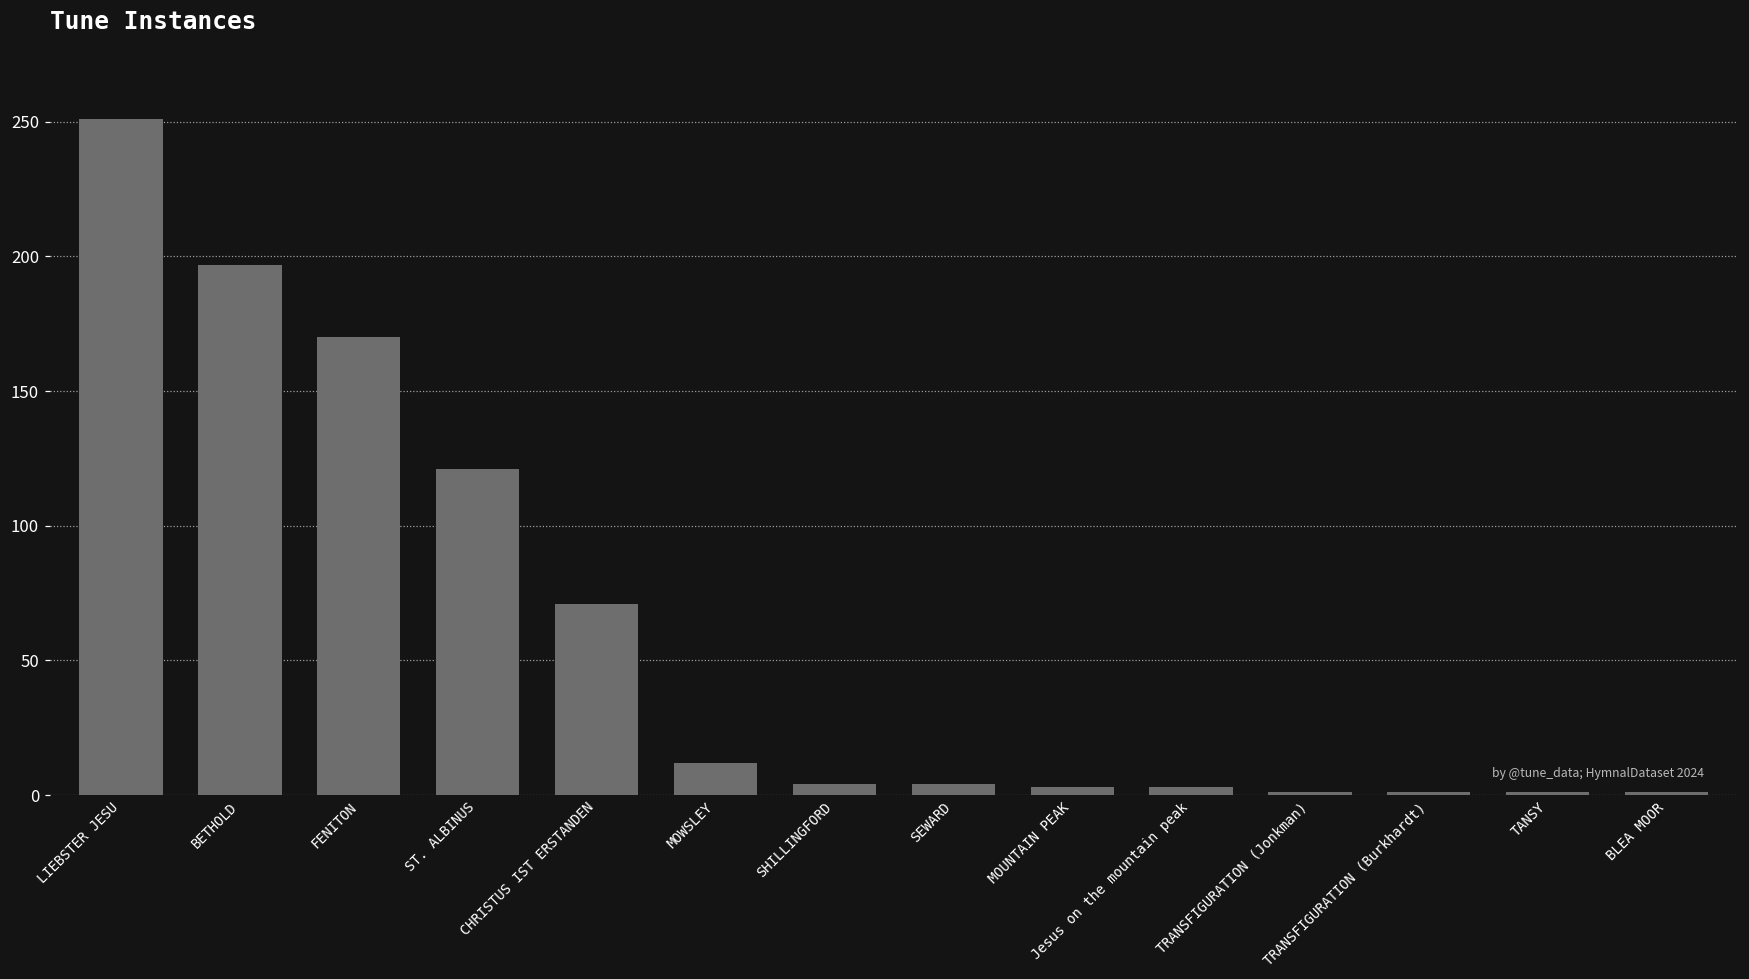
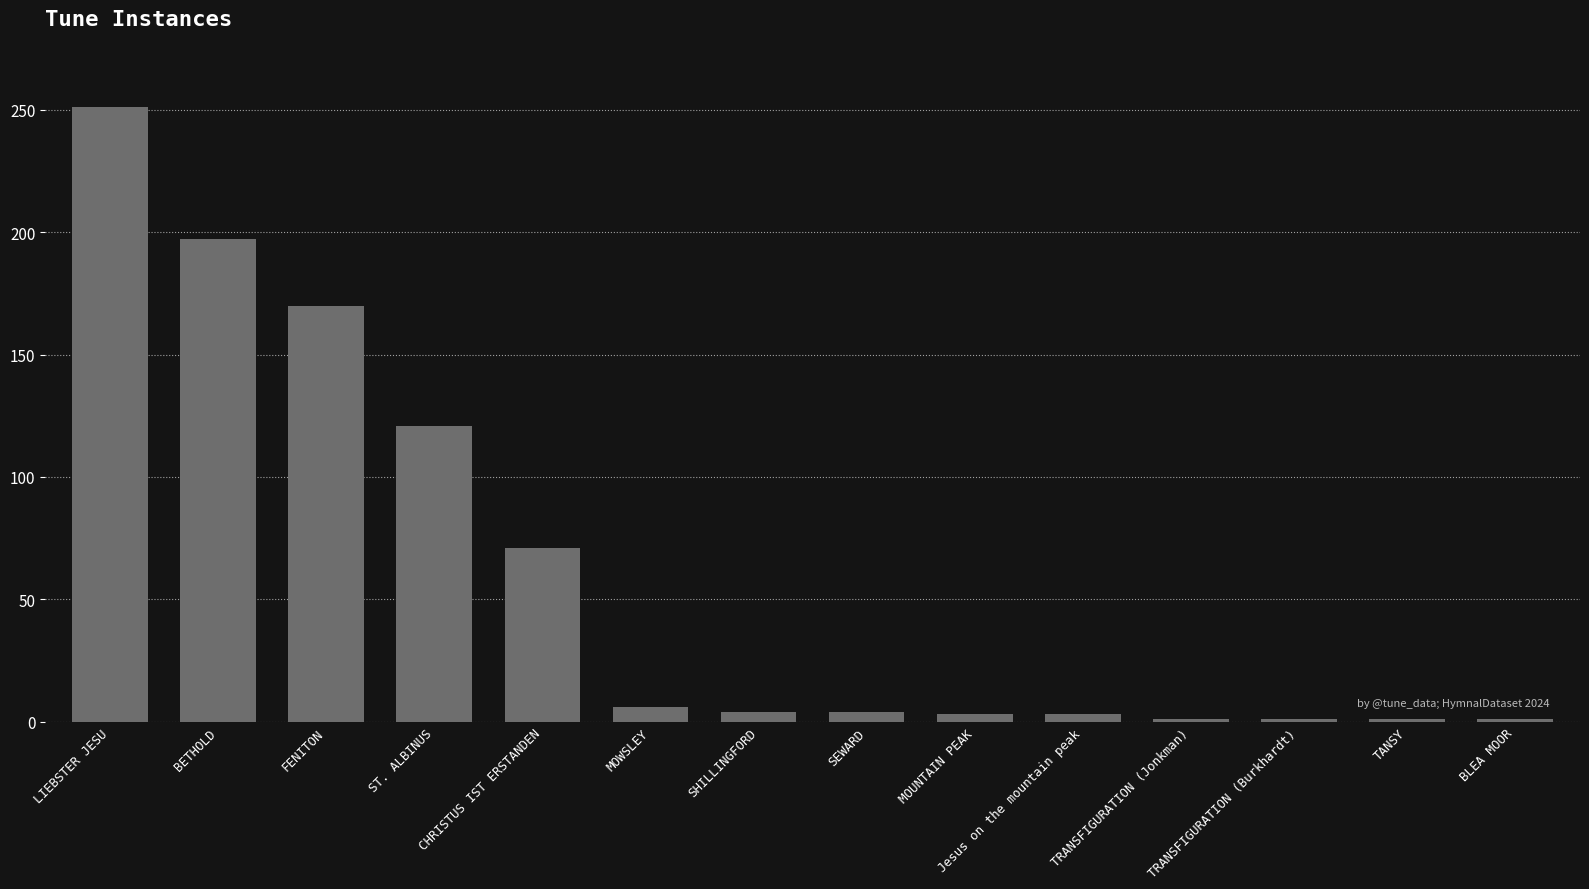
MOWSLEY: 12 -> 6
